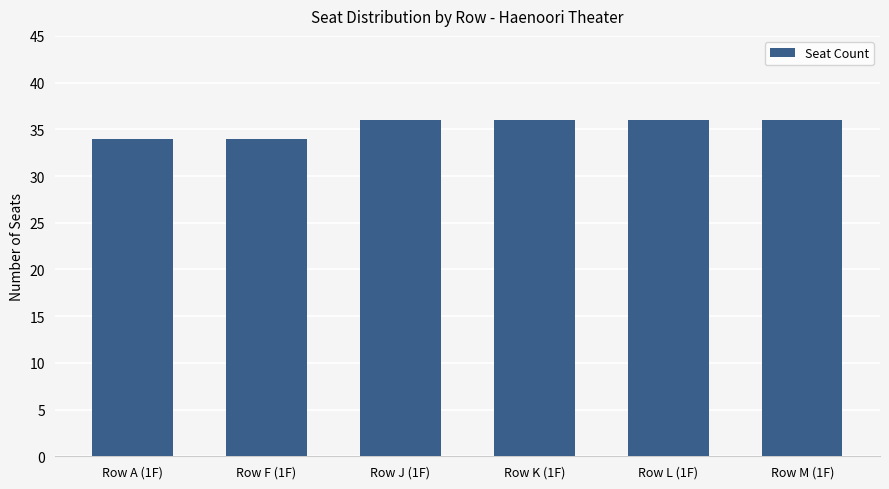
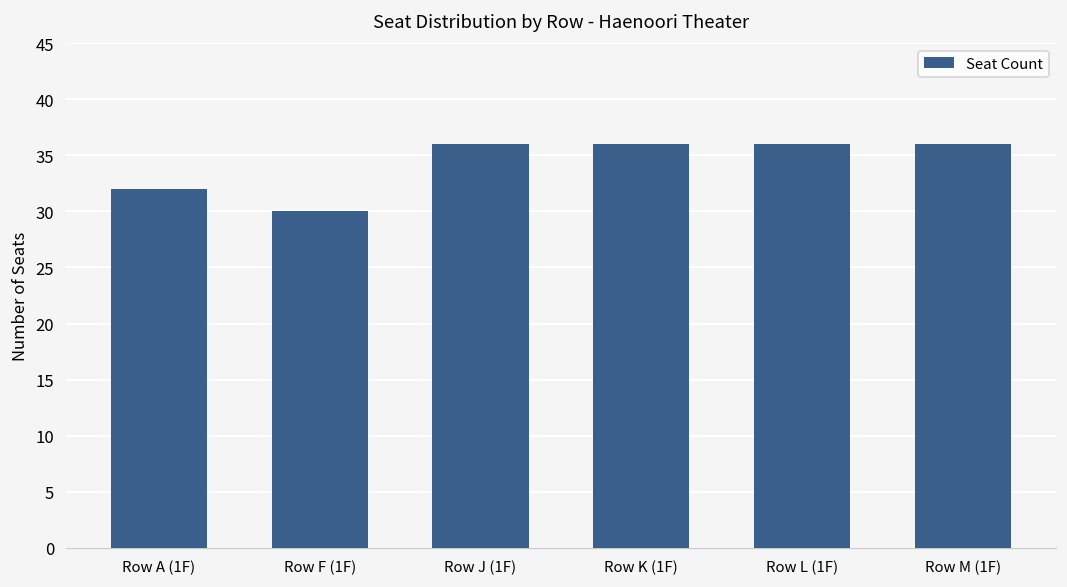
Row A (1F): 34 -> 32
Row F (1F): 34 -> 30
